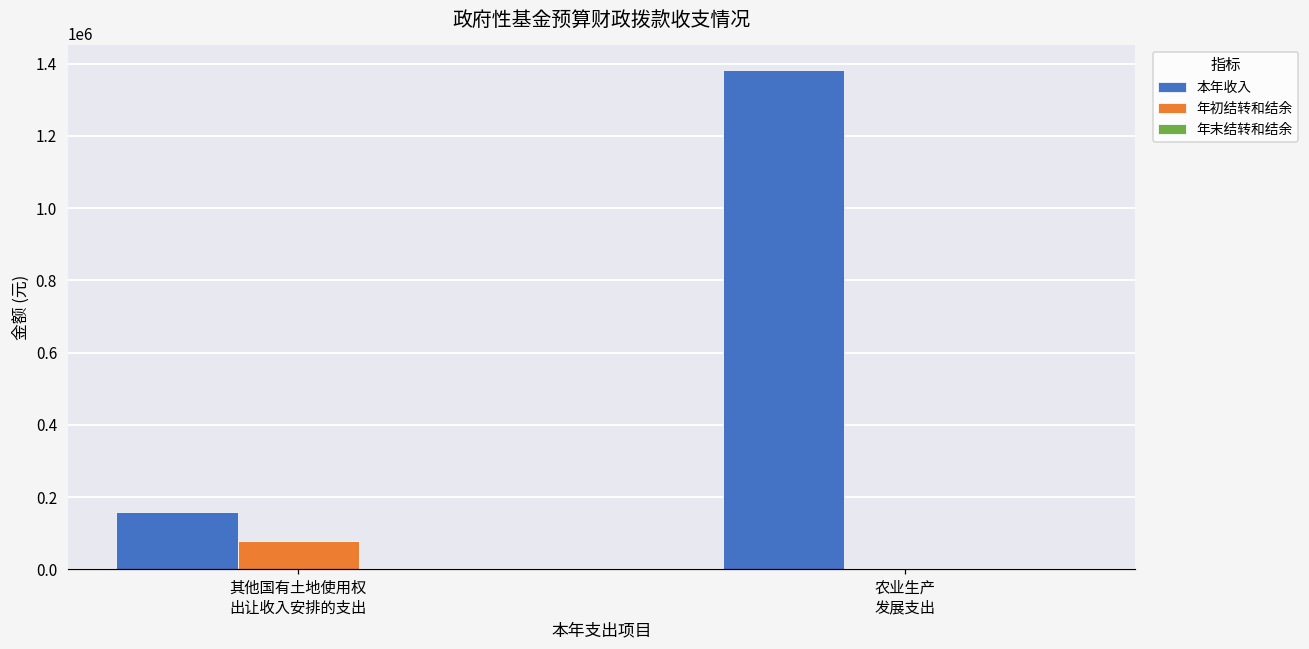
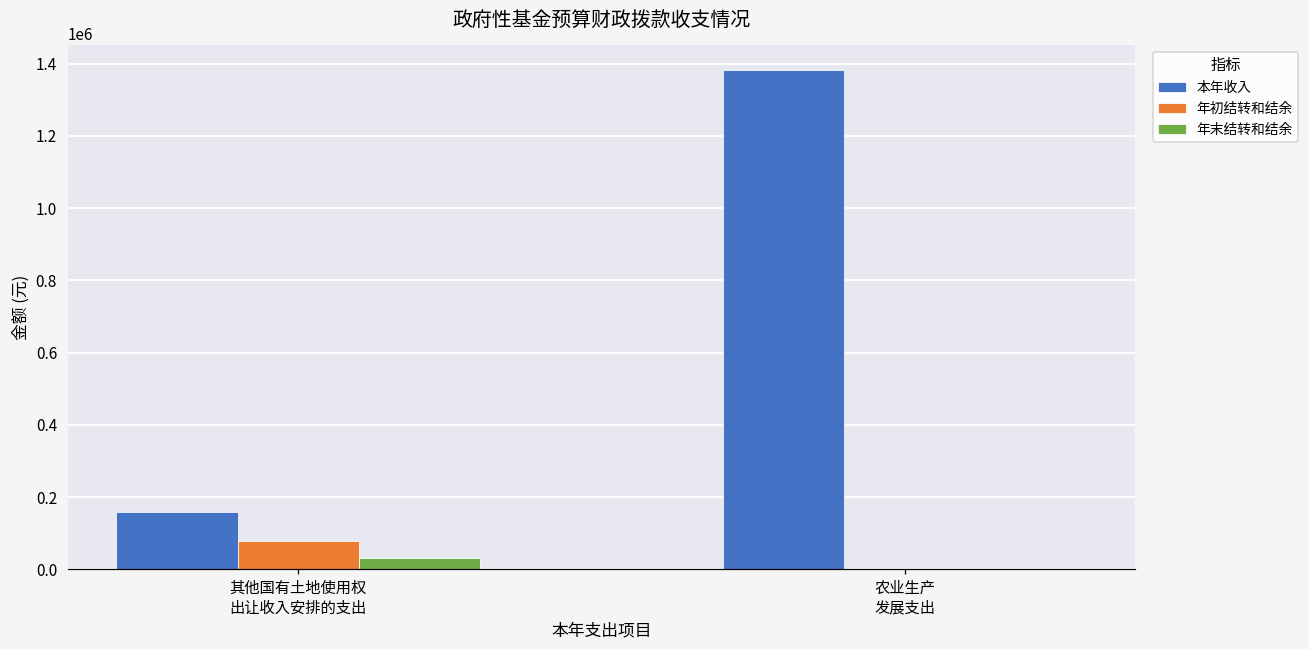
年末结转和结余, 其他国有土地使用权 出让收入安排的支出: 0 -> 30000
